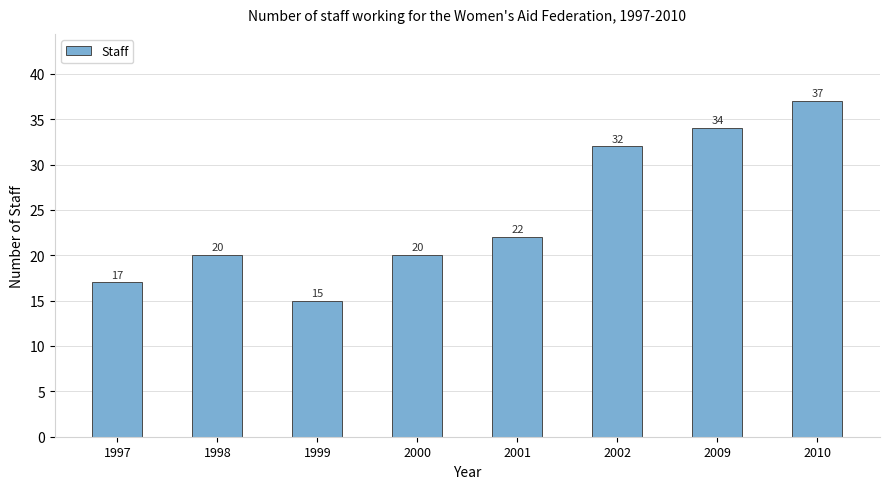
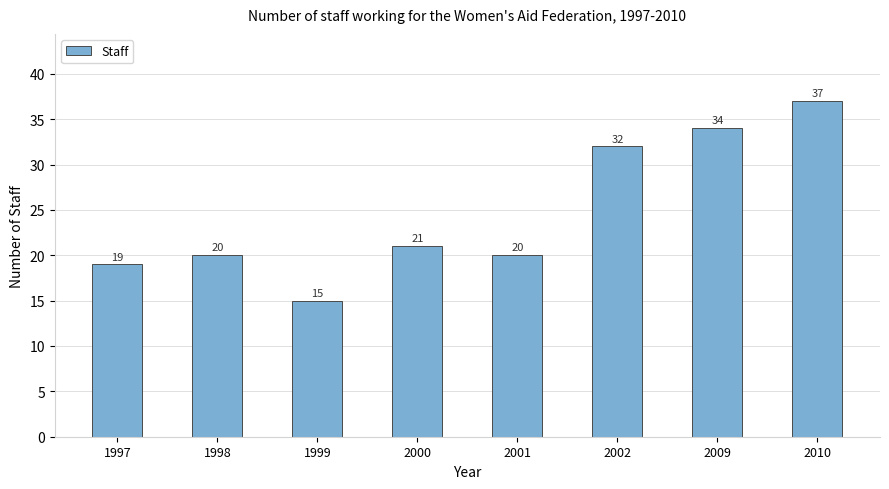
1997: 17 -> 19
2000: 20 -> 21
2001: 22 -> 20
